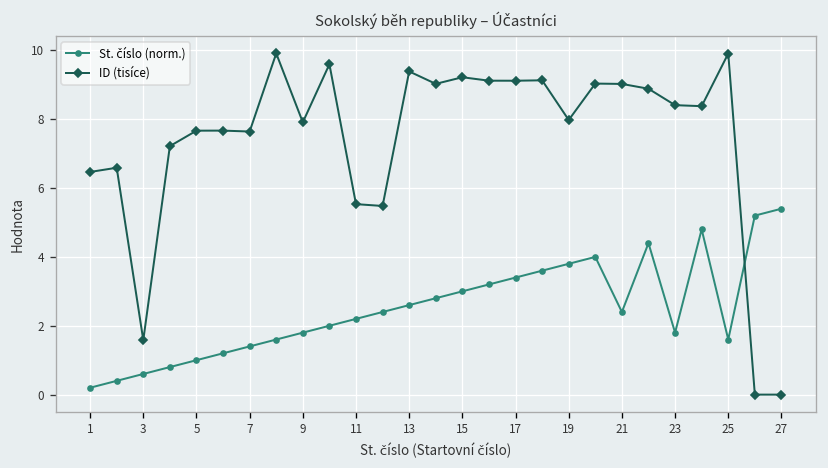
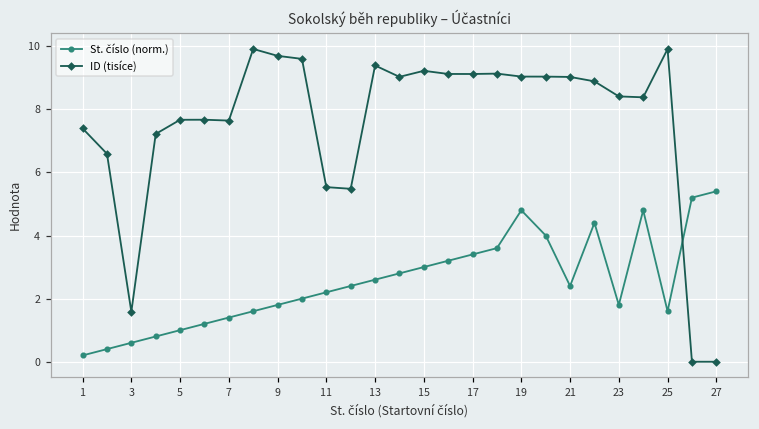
ID (tisíce), 1: 6.5 -> 7.4
ID (tisíce), 9: 7.9 -> 9.7
St. číslo (norm.), 19: 3.8 -> 4.8
ID (tisíce), 19: 8.0 -> 9.0
